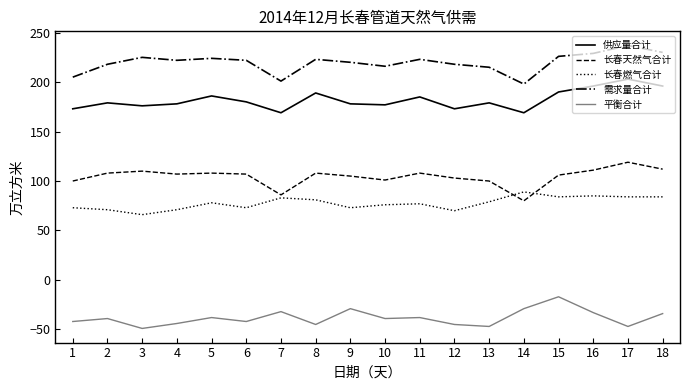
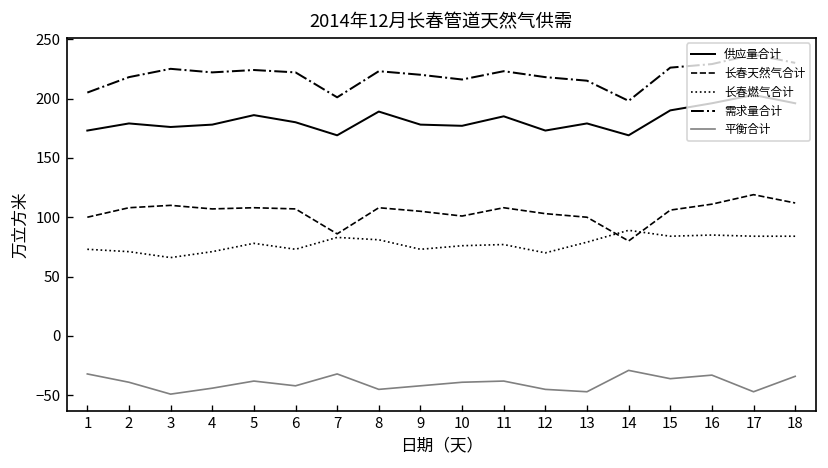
平衡合计, 1: -40 -> -30
平衡合计, 9: -30 -> -40
平衡合计, 15: -20 -> -40
